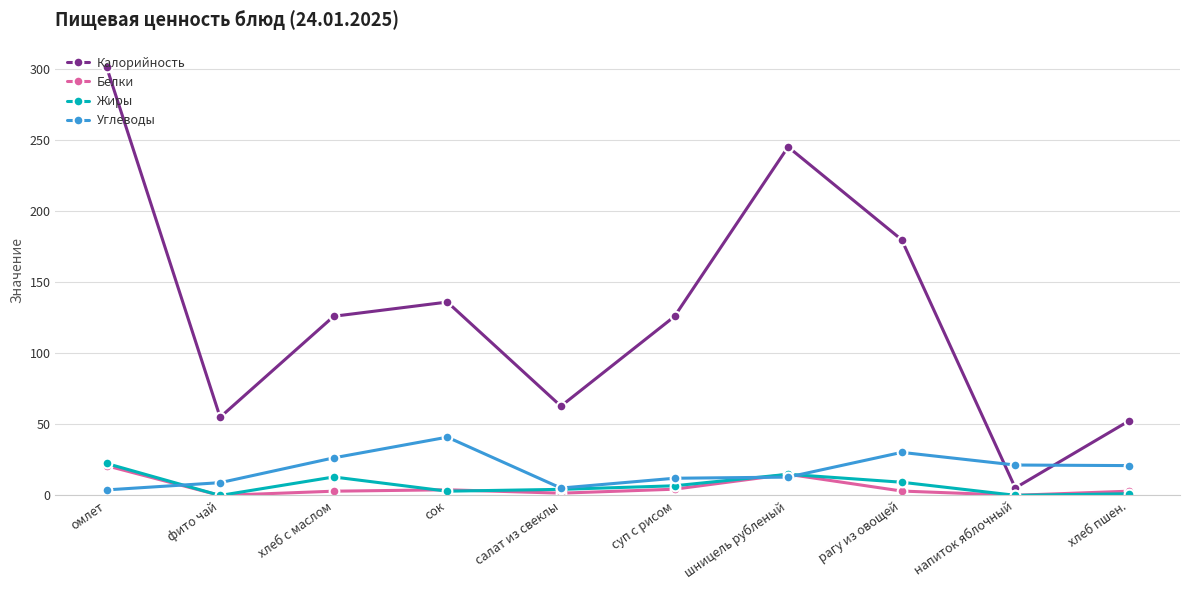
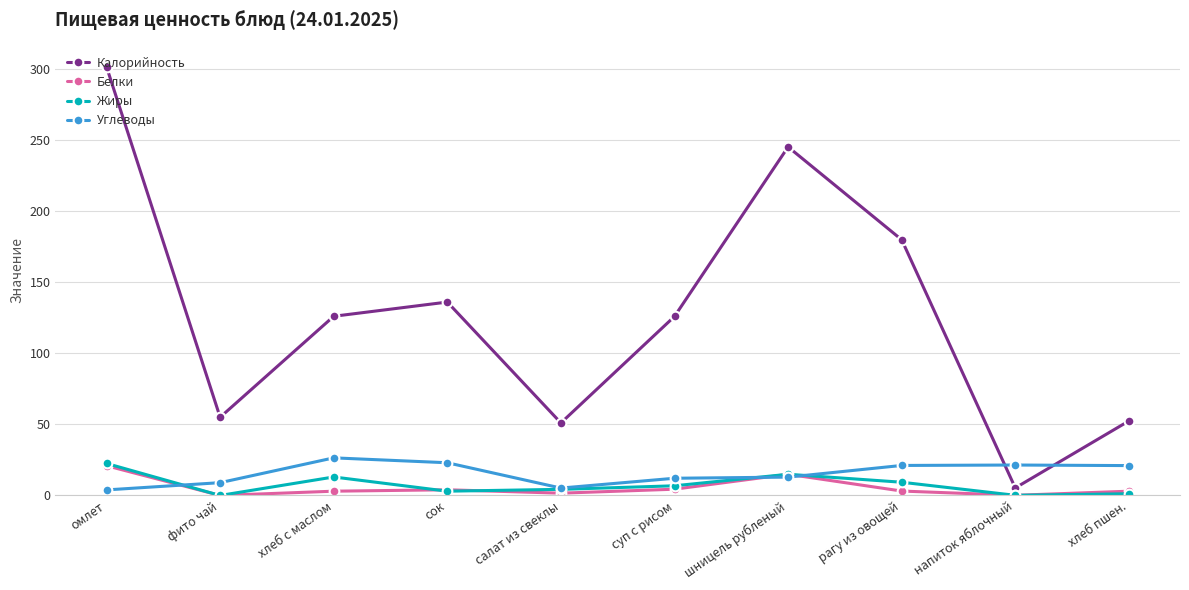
Углеводы, сок: 41 -> 23
Калорийность, салат из свеклы: 63 -> 51
Углеводы, рагу из овощей: 30 -> 21
